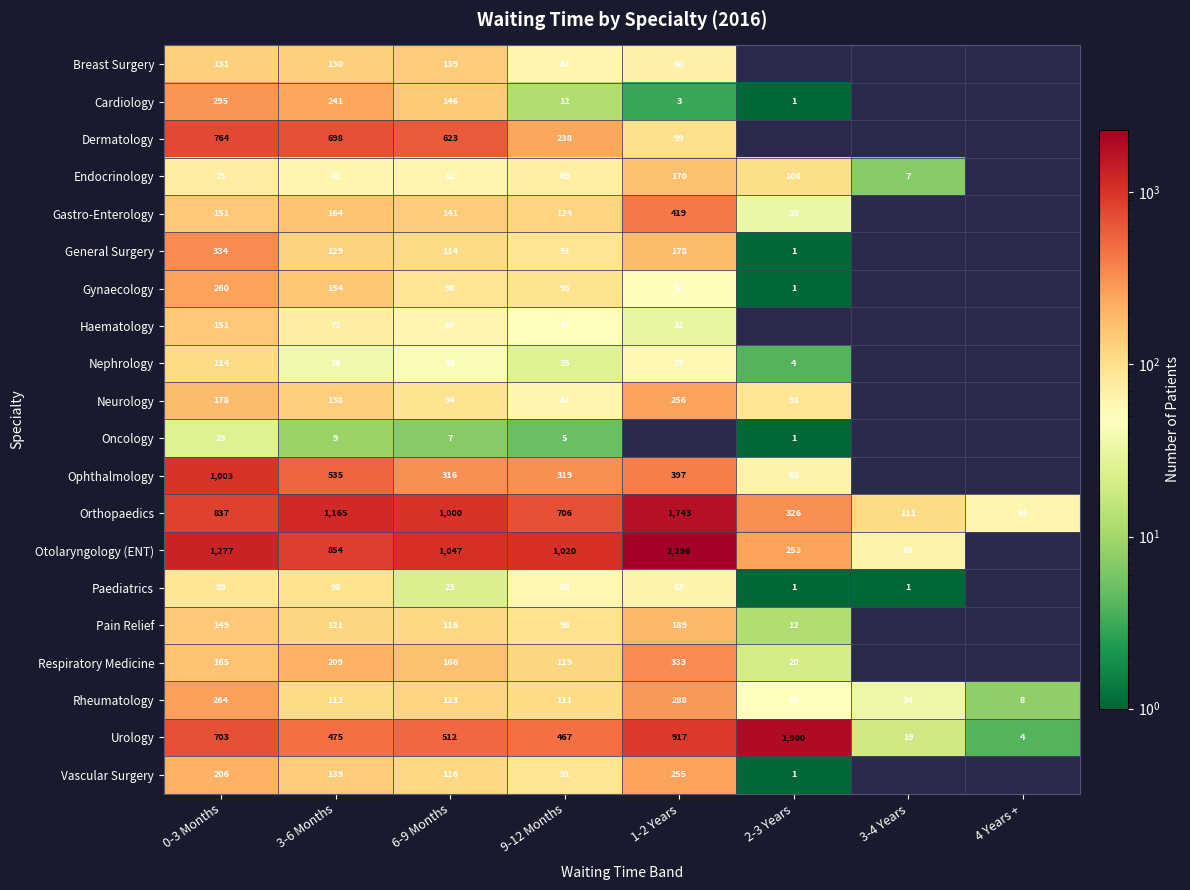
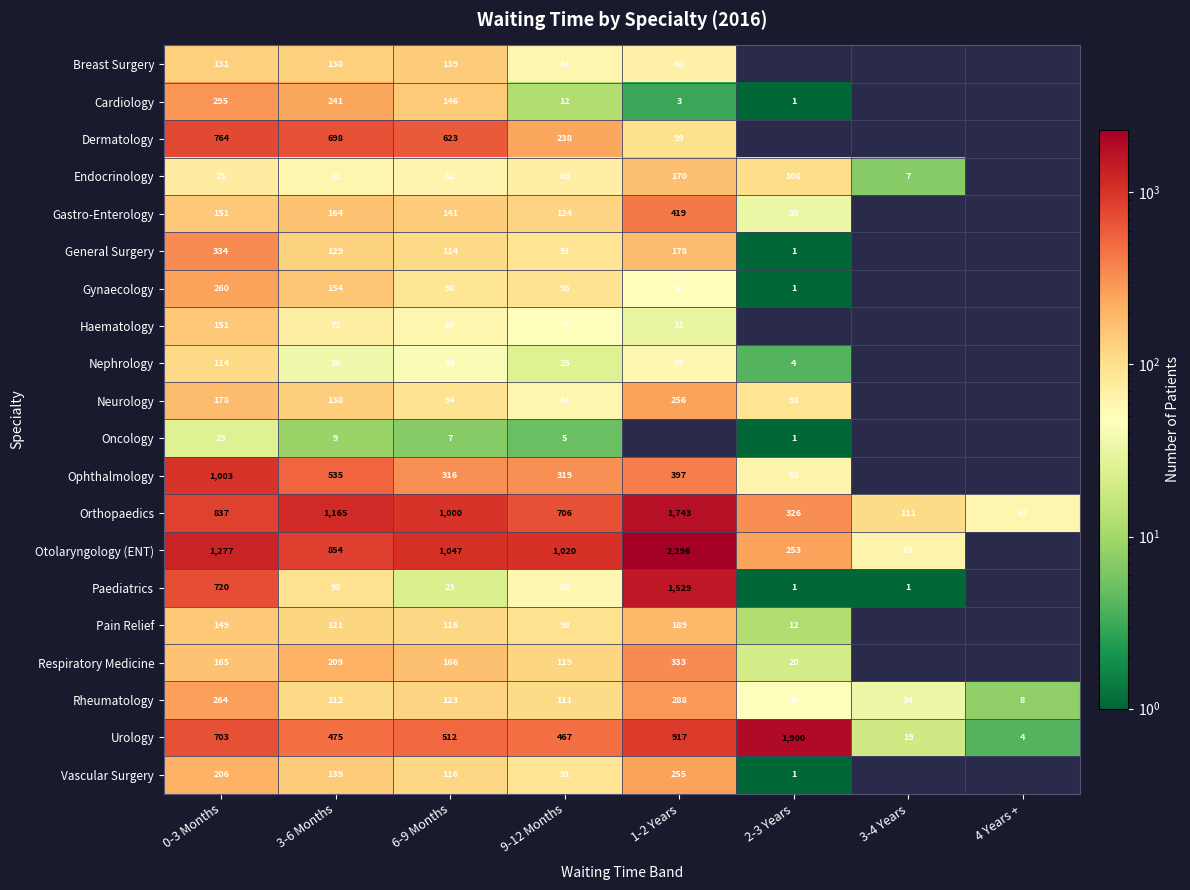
Paediatrics, 0-3 Months: 89 -> 720
Paediatrics, 1-2 Years: 63 -> 1,529
